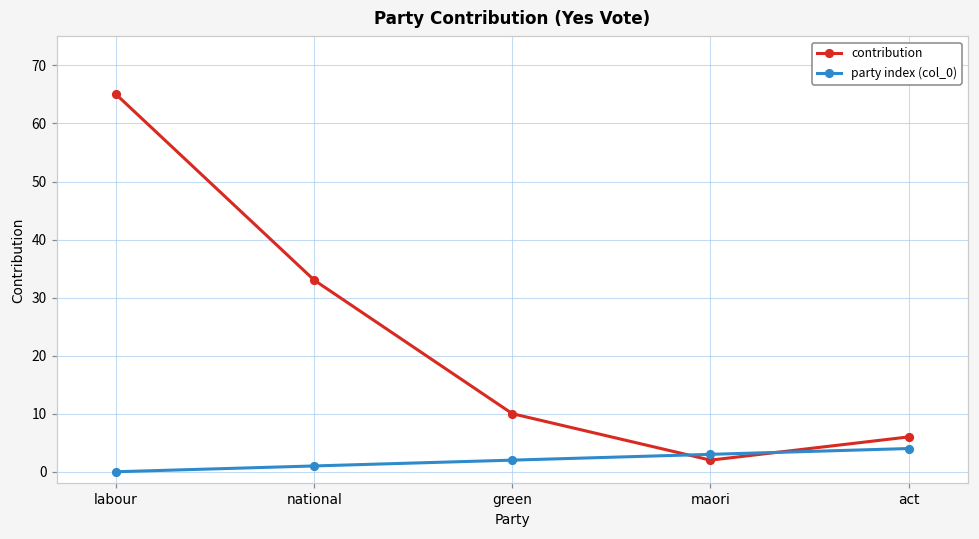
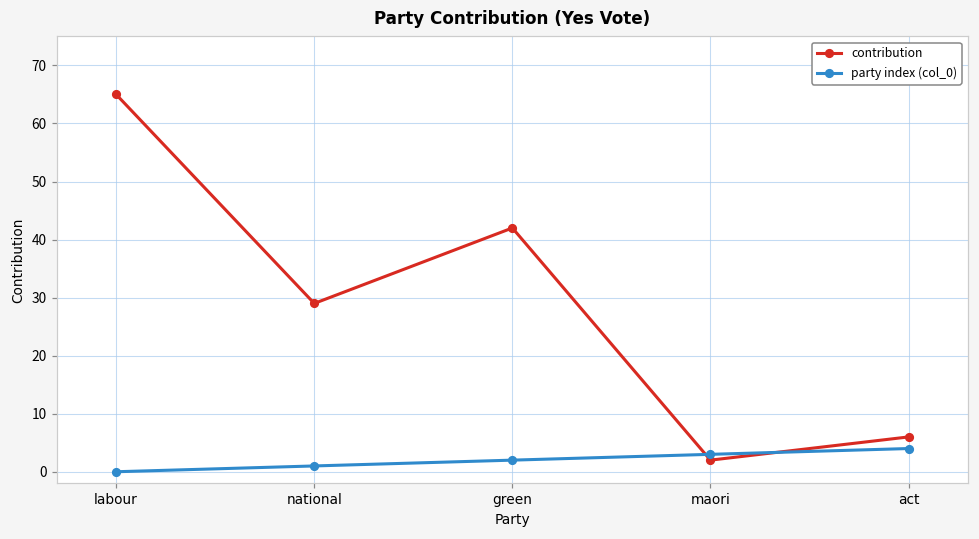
contribution, national: 33 -> 29
contribution, green: 10 -> 42
